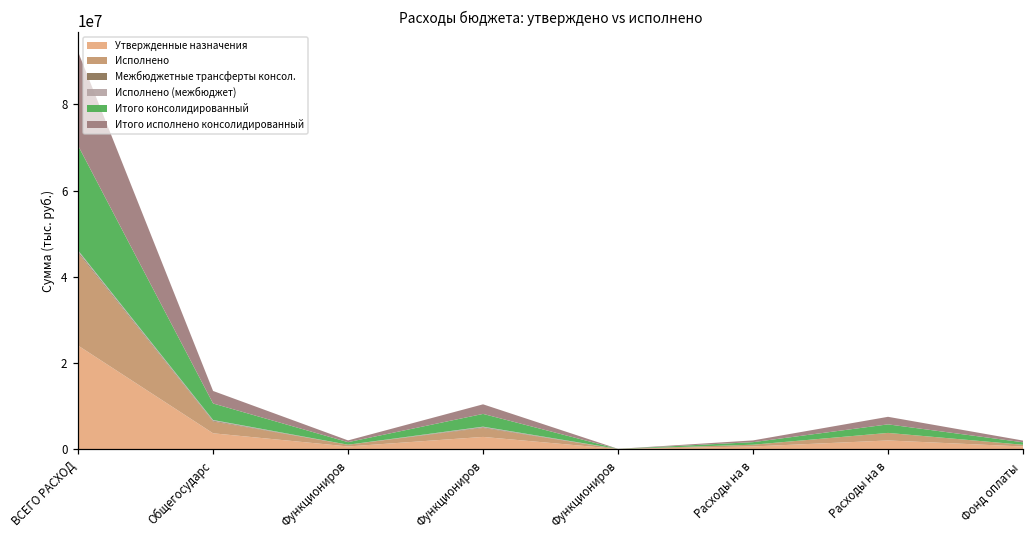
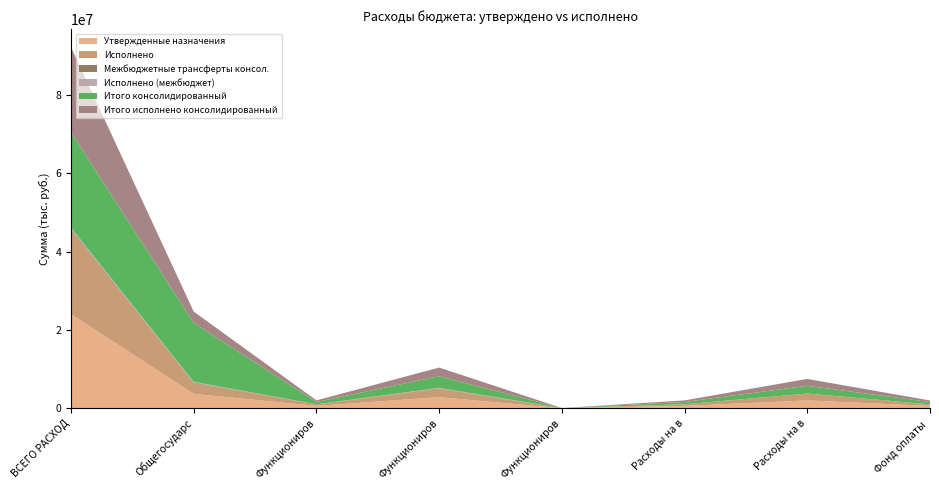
Итого консолидированный, Общегосударс: 4000000 -> 15000000
